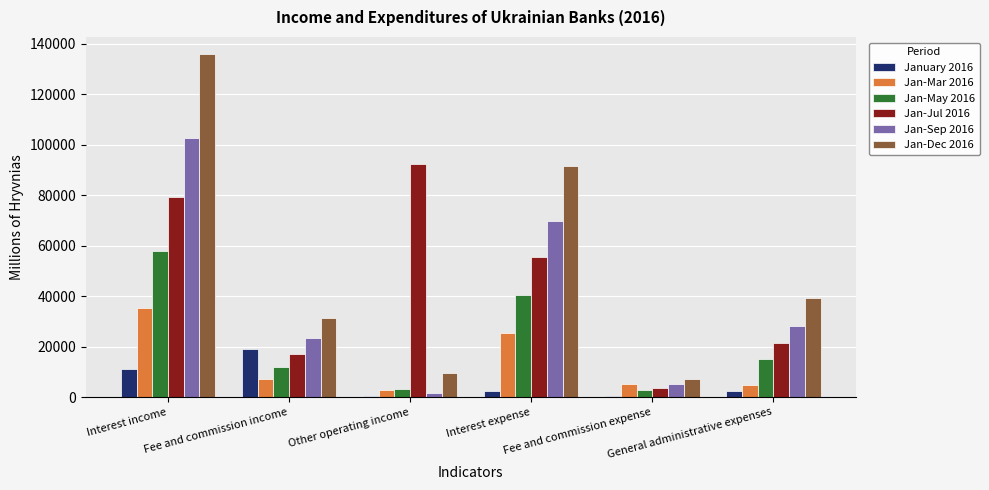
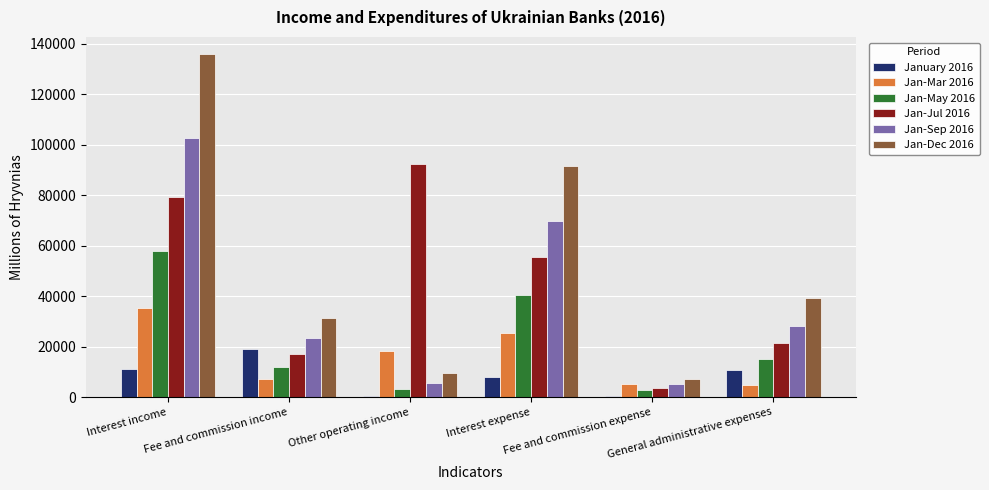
Jan-Mar 2016, Other operating income: 3000 -> 18000
Jan-Sep 2016, Other operating income: 2000 -> 5000
January 2016, Interest expense: 2000 -> 8000
January 2016, General administrative expenses: 3000 -> 11000
